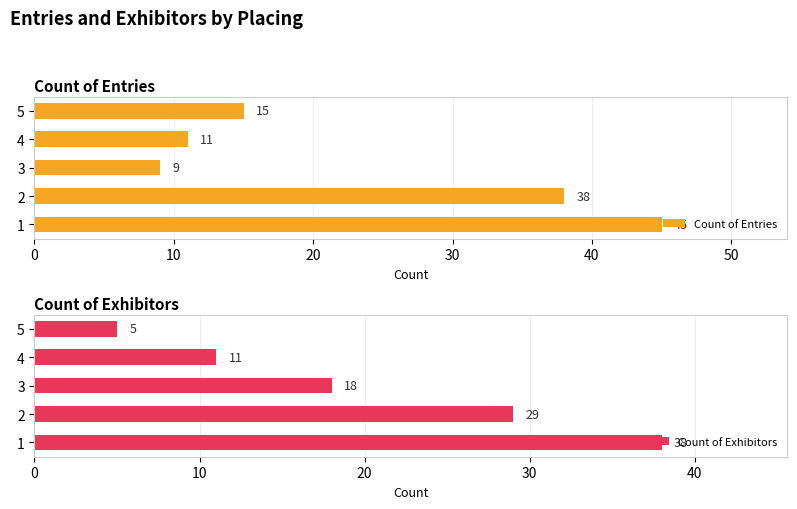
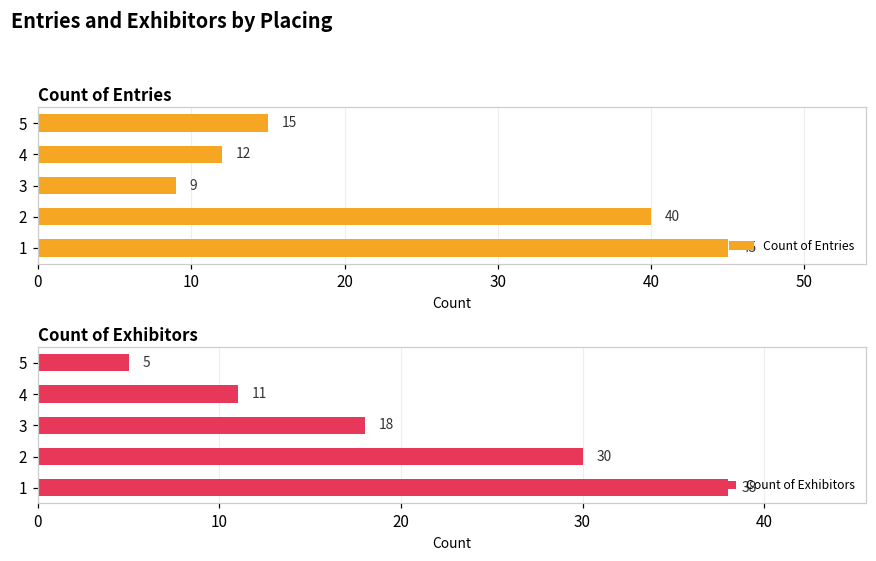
Count of Entries, 4: 11 -> 12
Count of Entries, 2: 38 -> 40
Count of Exhibitors, 2: 29 -> 30
